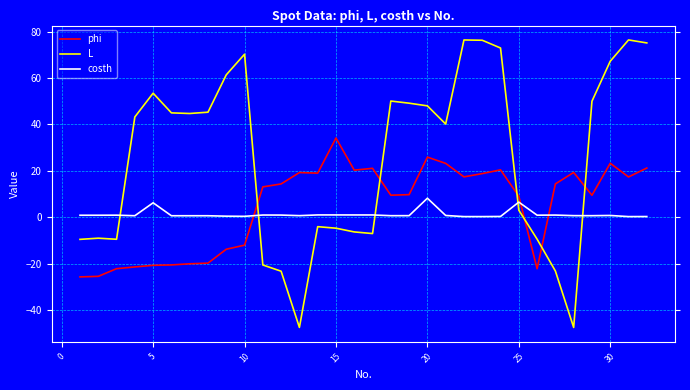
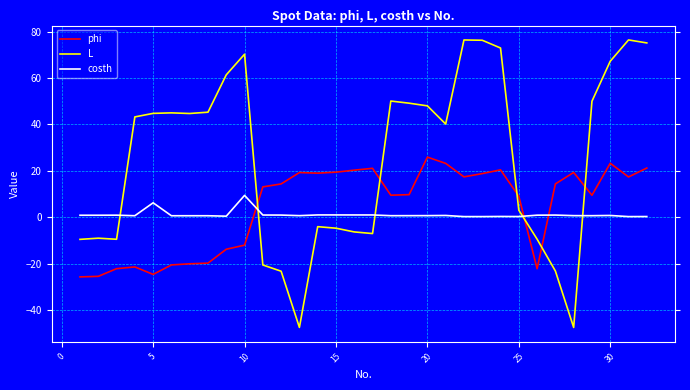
phi, 5: -21 -> -25
L, 5: 53 -> 45
costh, 10: 0 -> 9
phi, 15: 34 -> 19
costh, 20: 8 -> 1
costh, 25: 6 -> 0
